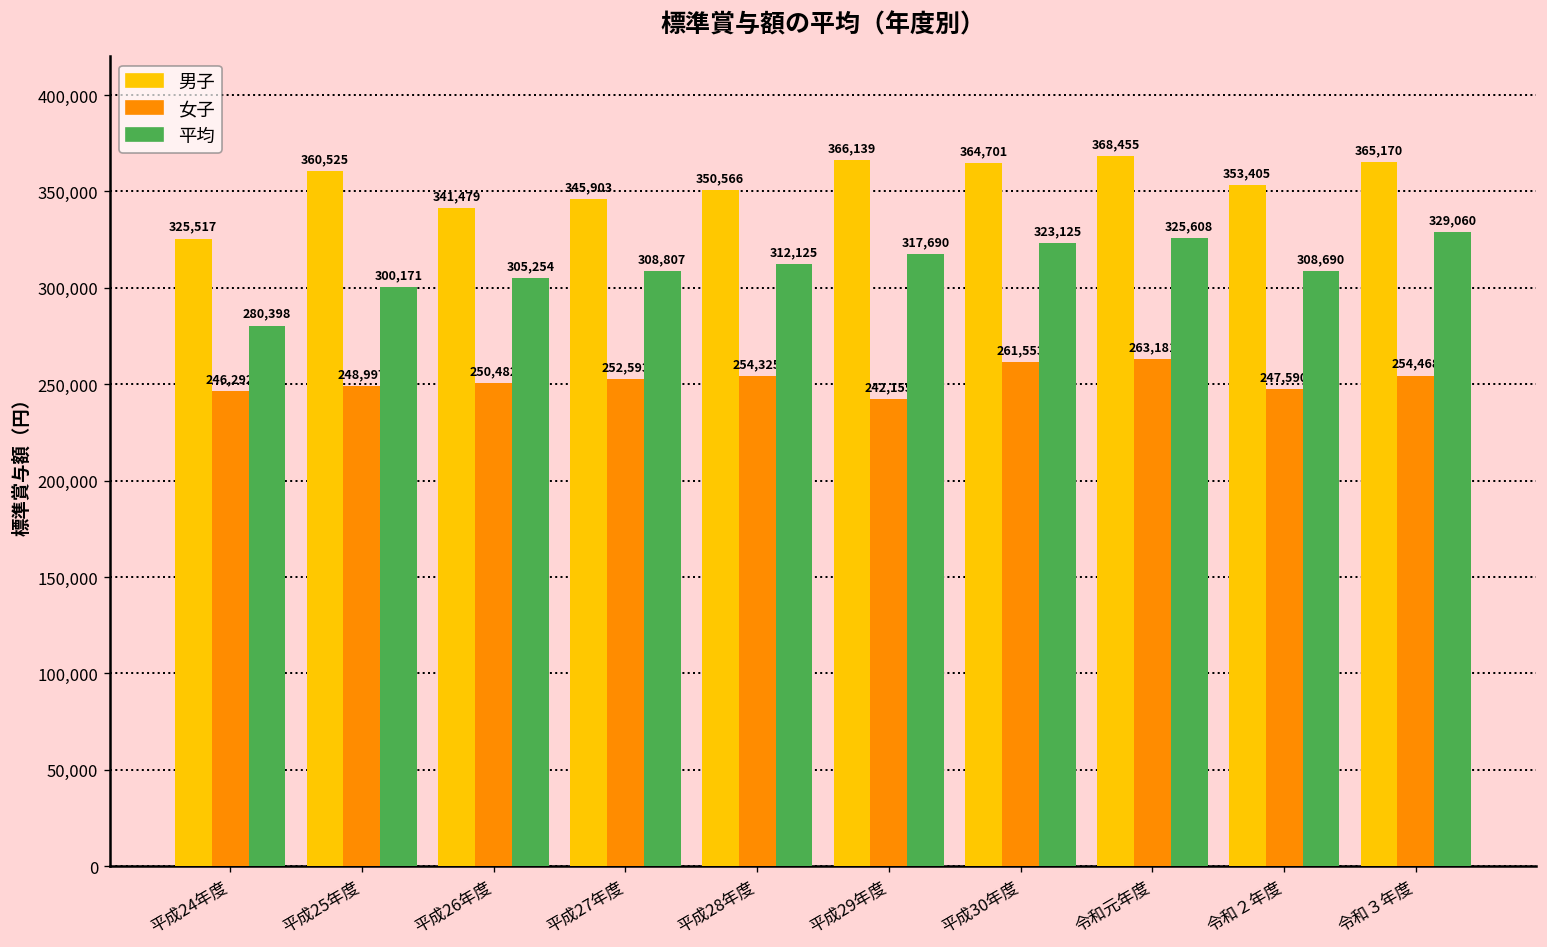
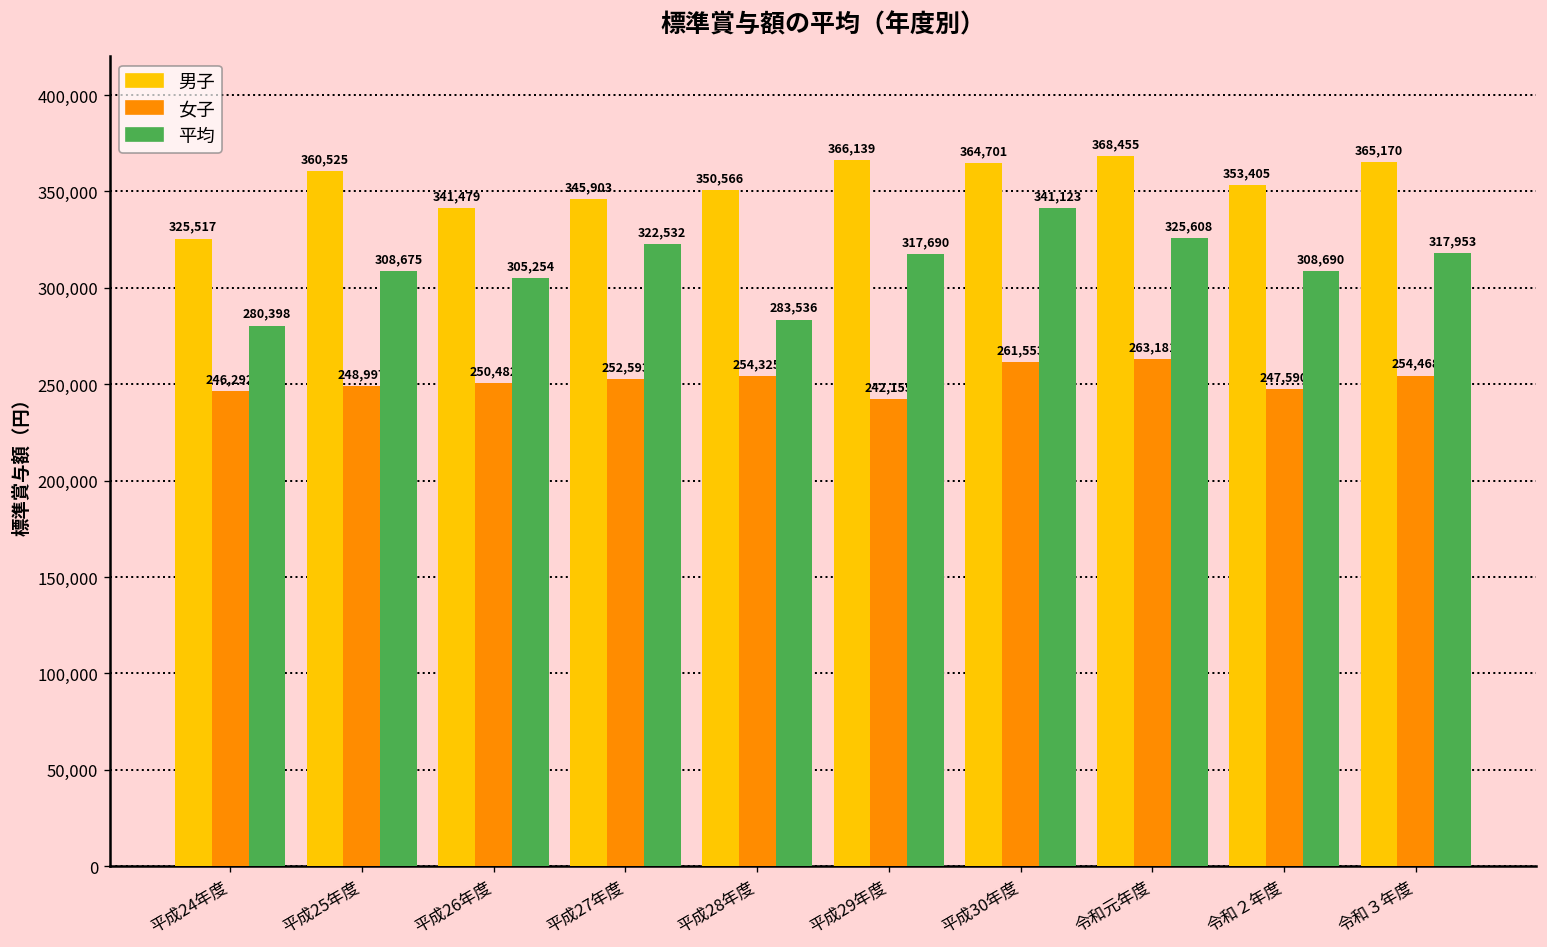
平均, 平成25年度: 300,171 -> 308,675
平均, 平成27年度: 308,807 -> 322,532
平均, 平成28年度: 312,125 -> 283,536
平均, 平成30年度: 323,125 -> 341,123
平均, 令和３年度: 329,060 -> 317,953
